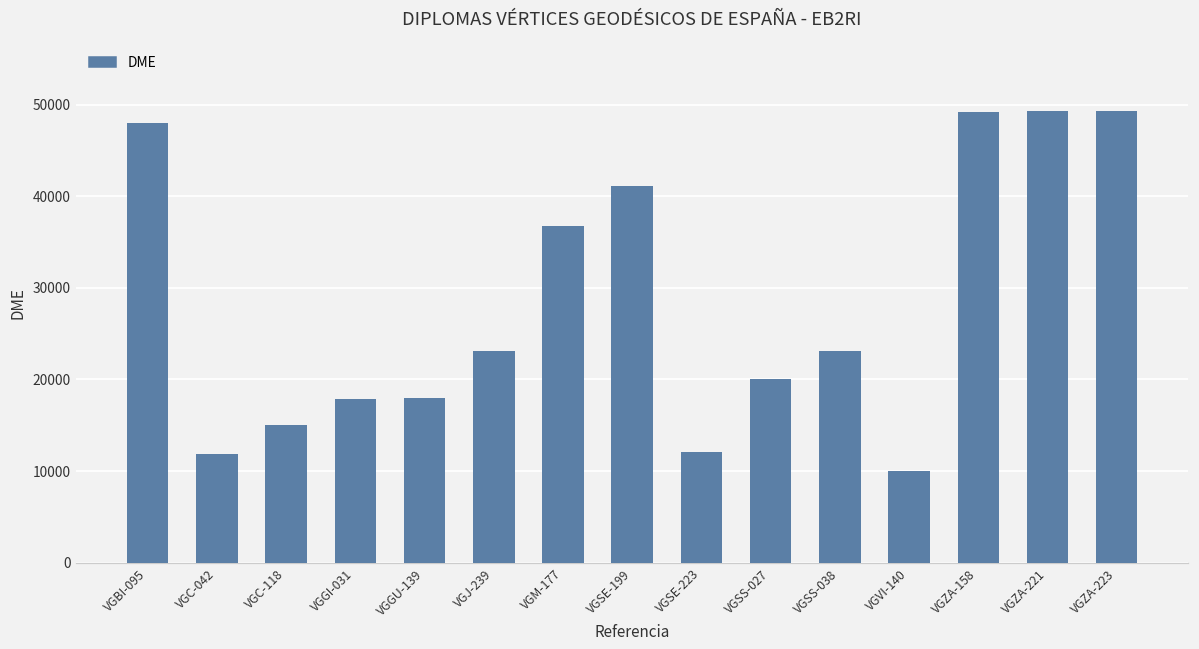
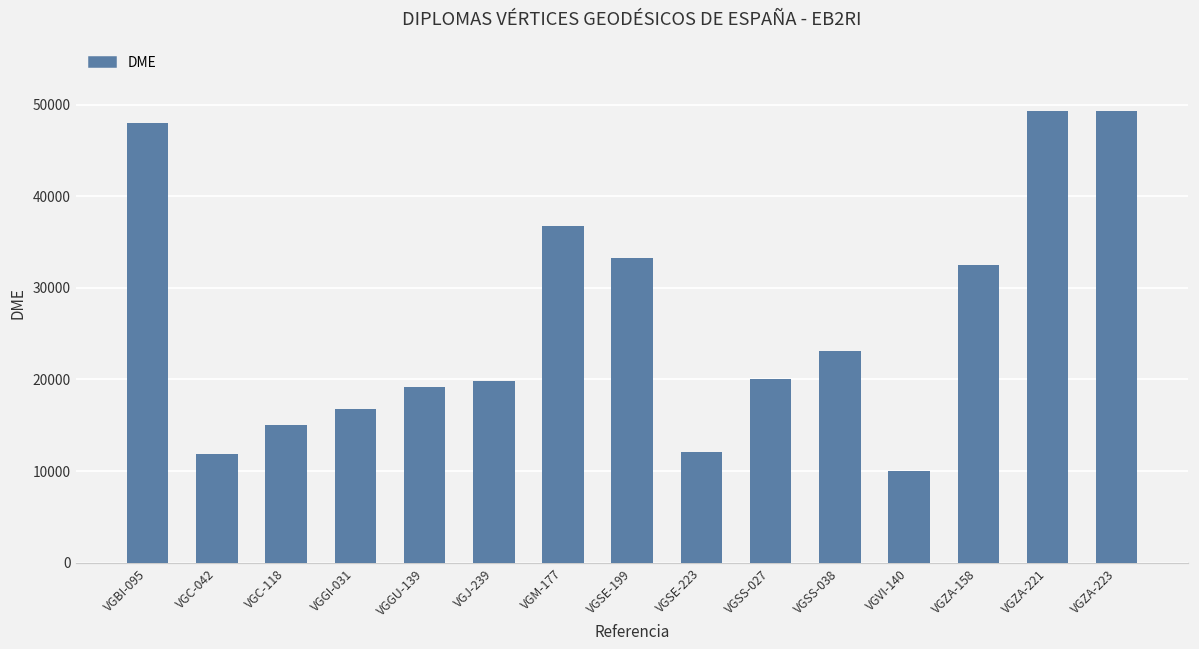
VGGI-031: 18000 -> 17000
VGGU-139: 18000 -> 19000
VGJ-239: 23000 -> 20000
VGSE-199: 41000 -> 33000
VGZA-158: 49000 -> 32000
